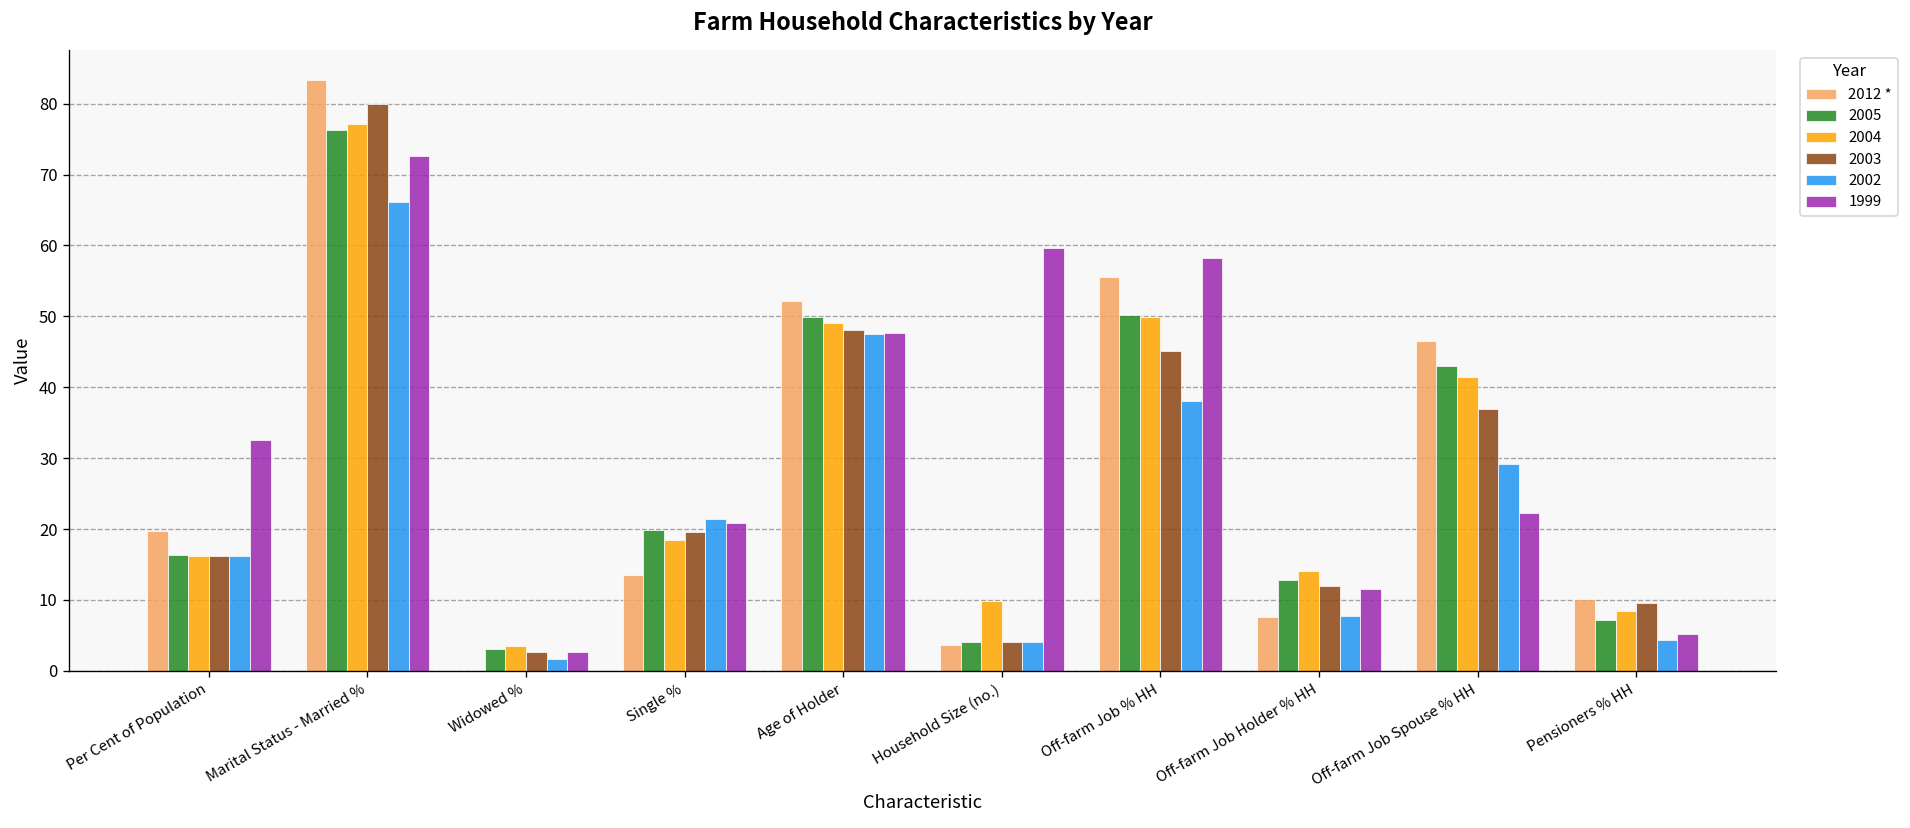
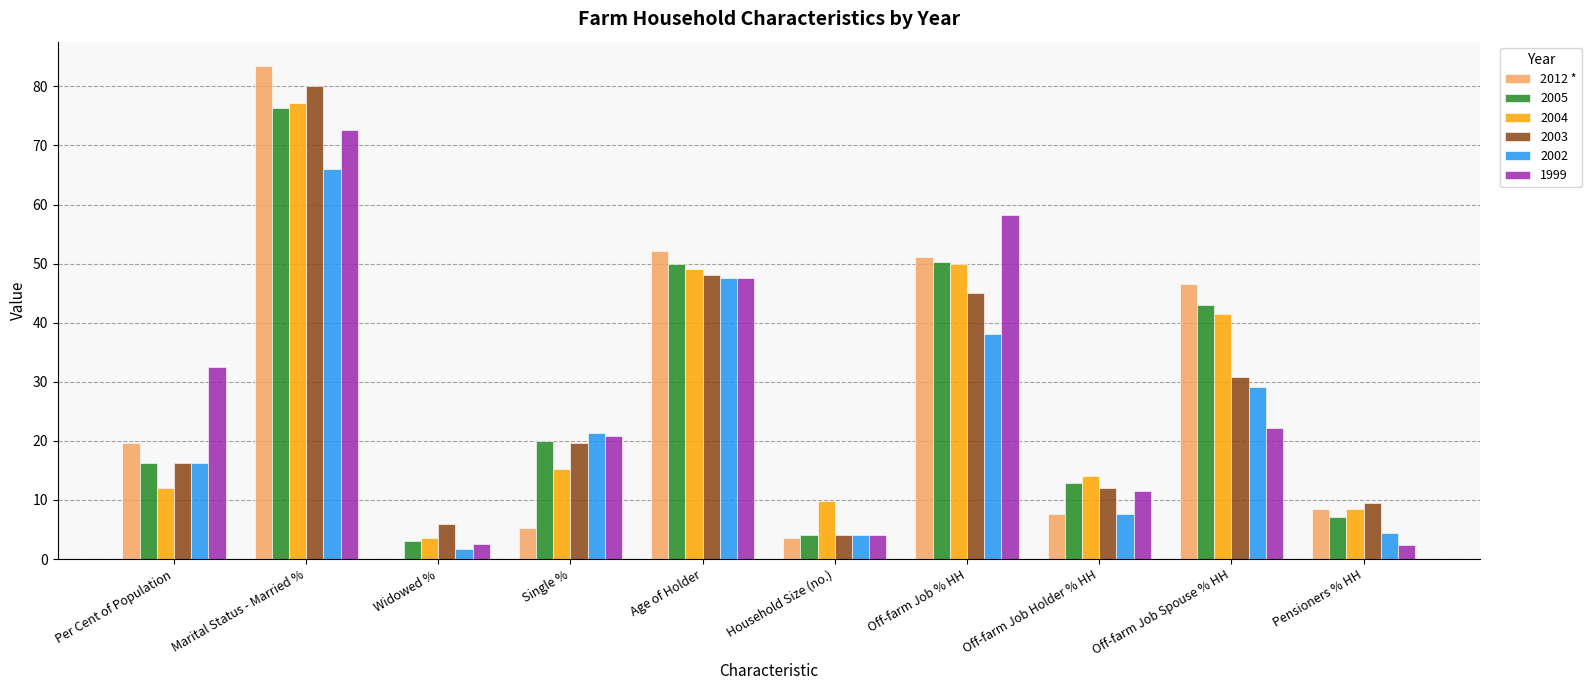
2004, Per Cent of Population: 16 -> 12
2003, Widowed %: 3 -> 6
2012 *, Single %: 14 -> 5
2004, Single %: 18 -> 15
1999, Household Size (no.): 60 -> 4
2012 *, Off-farm Job % HH: 56 -> 51
2003, Off-farm Job Spouse % HH: 37 -> 31
2012 *, Pensioners % HH: 10 -> 9
1999, Pensioners % HH: 5 -> 2
